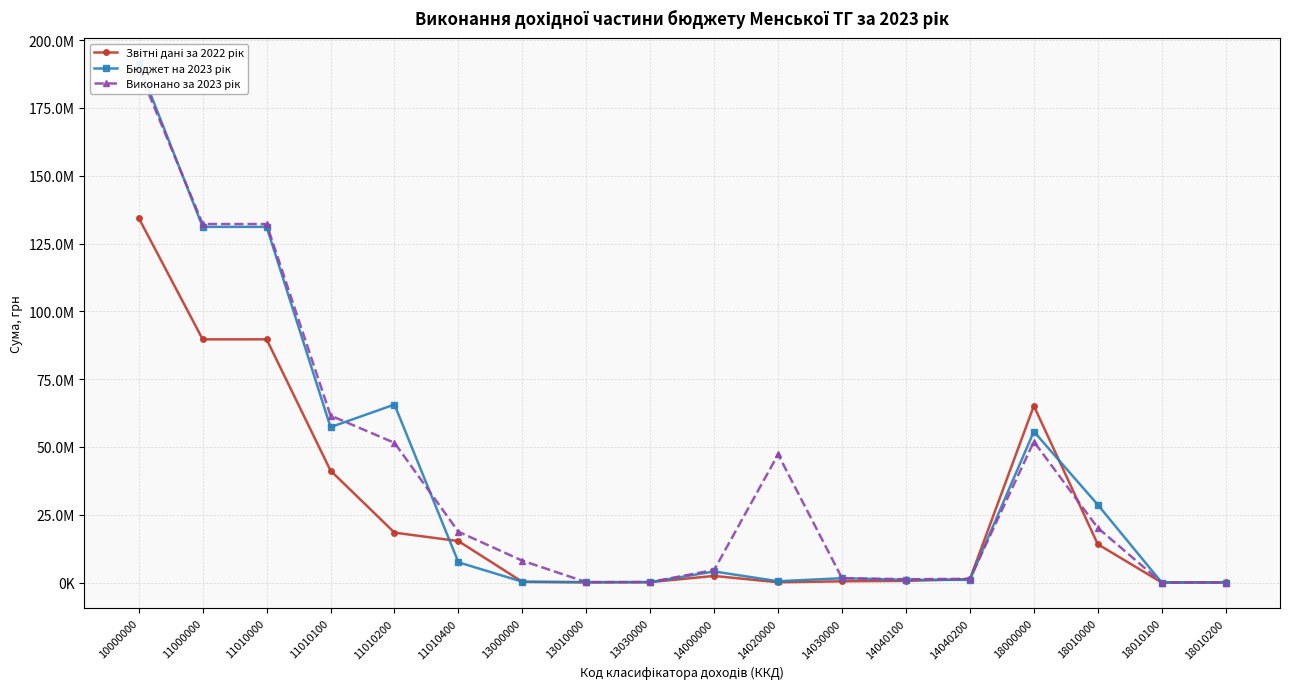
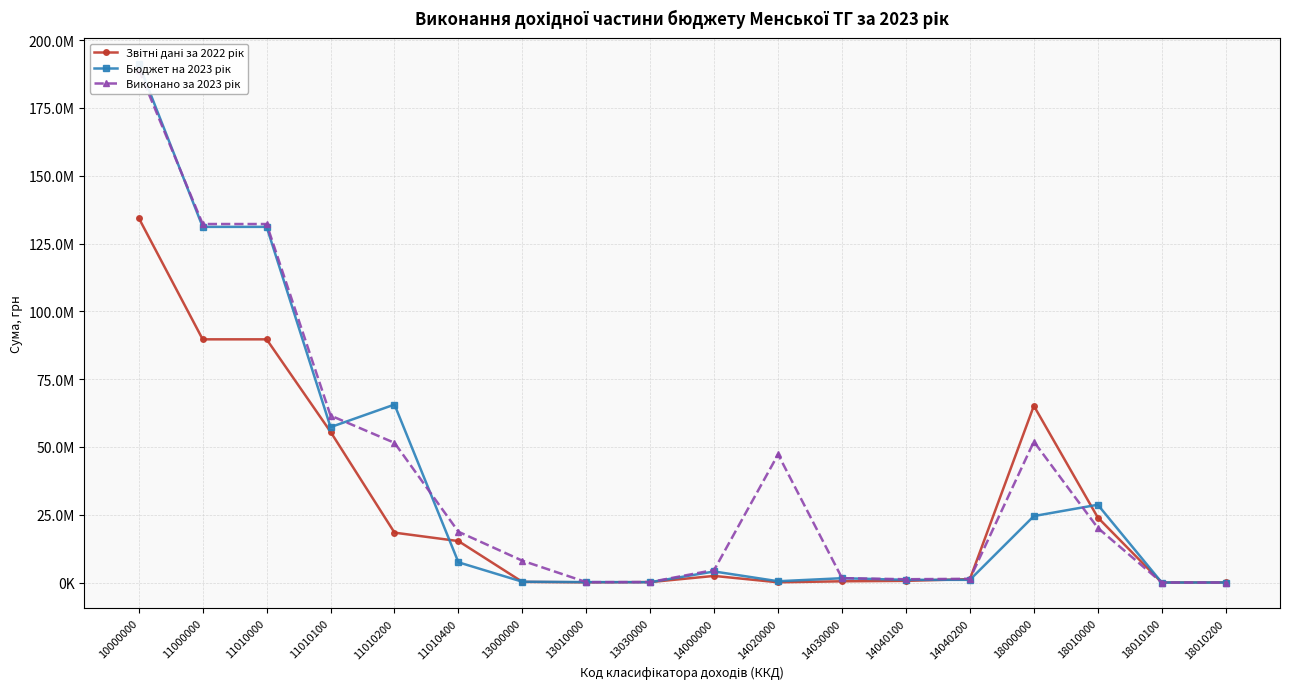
Звітні дані за 2022 рік, 11010100: 41000000 -> 56000000
Бюджет на 2023 рік, 18000000: 56000000 -> 25000000
Звітні дані за 2022 рік, 18010000: 14000000 -> 24000000
